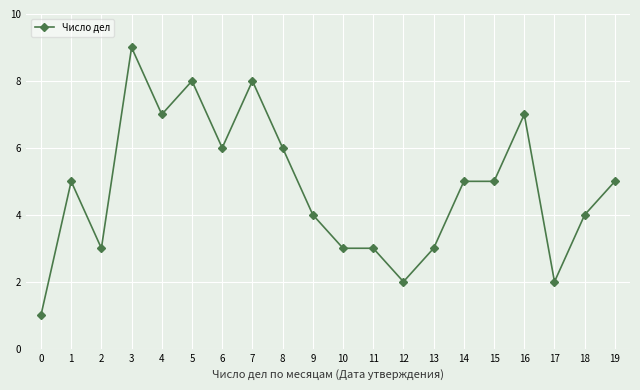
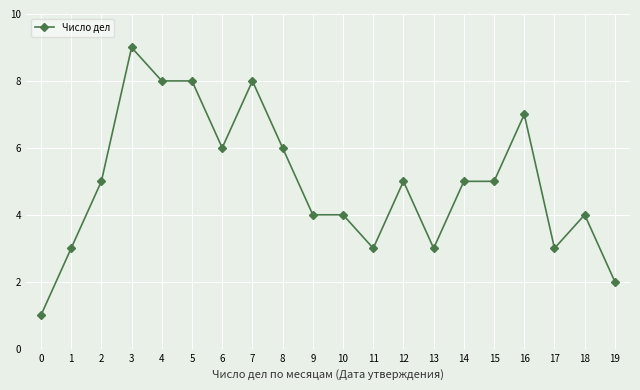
1: 5 -> 3
2: 3 -> 5
4: 7 -> 8
10: 3 -> 4
12: 2 -> 5
17: 2 -> 3
19: 5 -> 2
